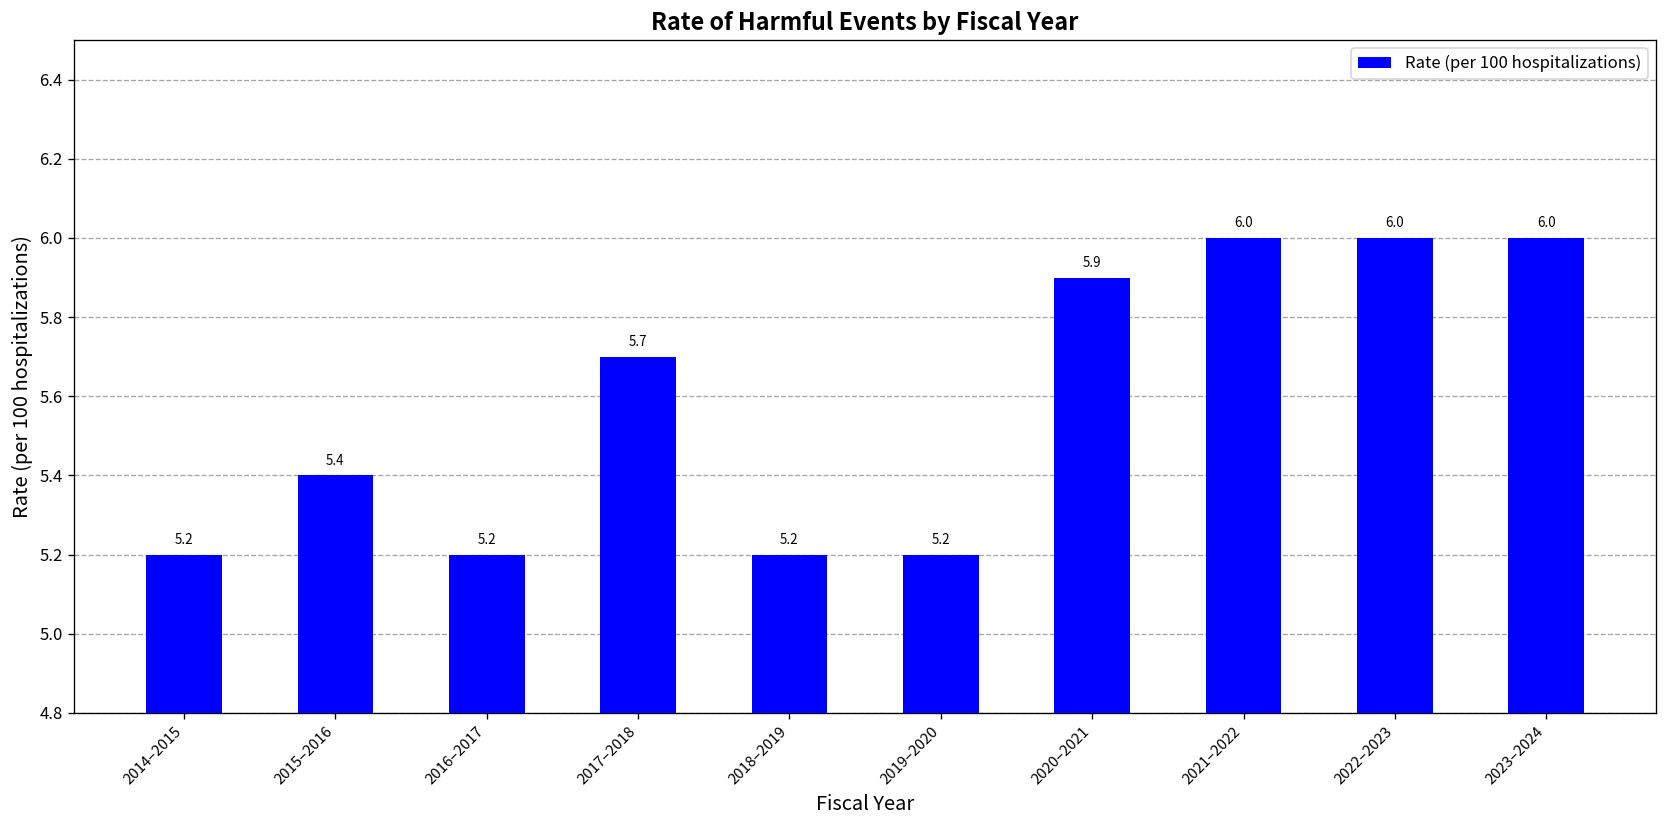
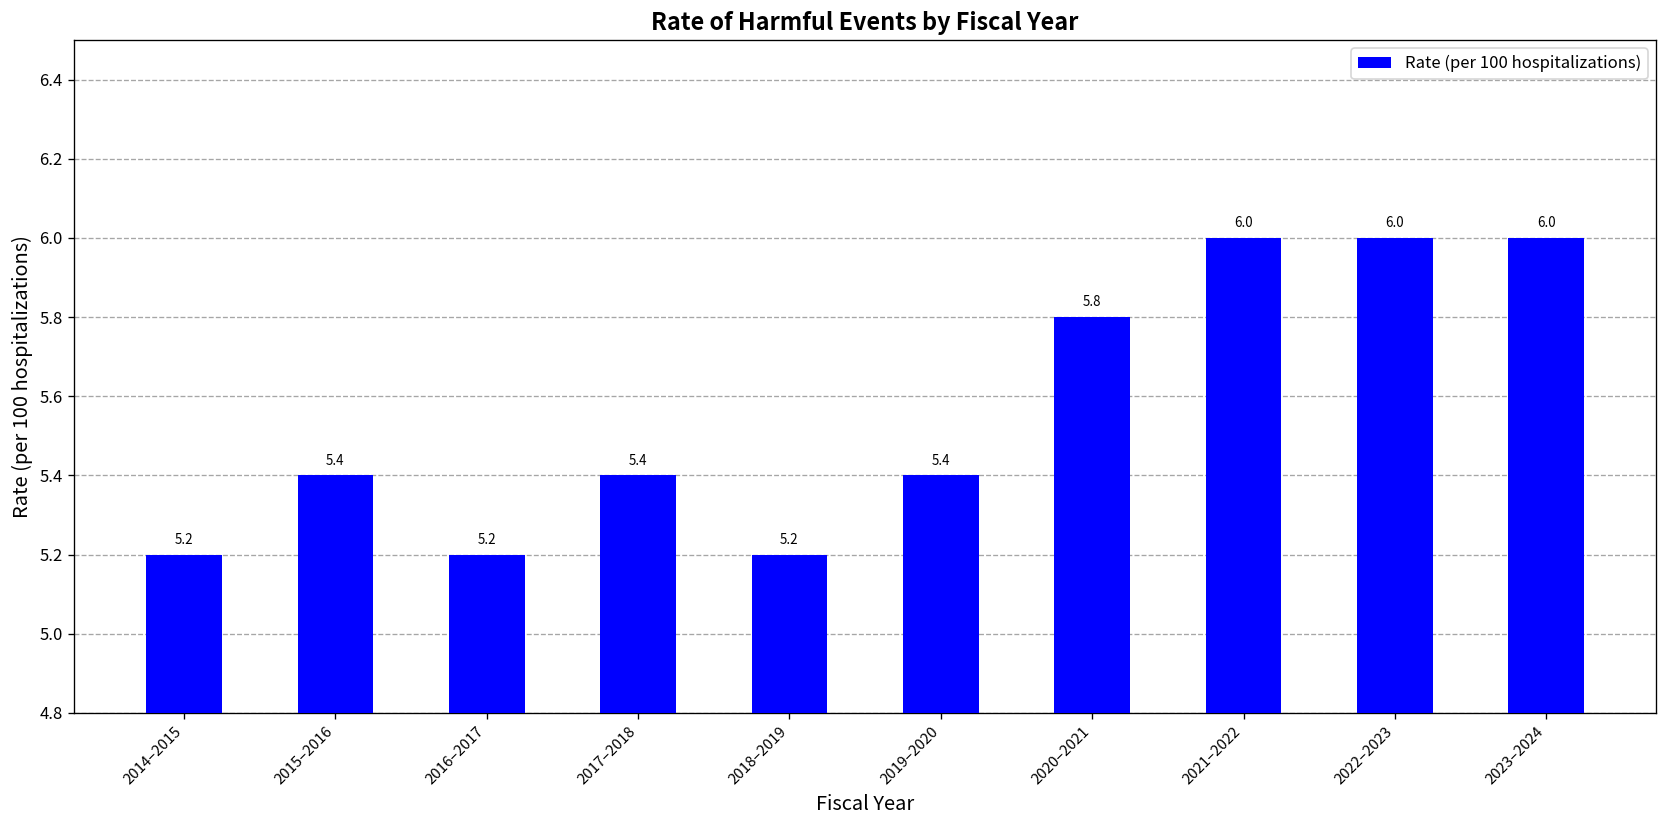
2017–2018: 5.7 -> 5.4
2019–2020: 5.2 -> 5.4
2020–2021: 5.9 -> 5.8
